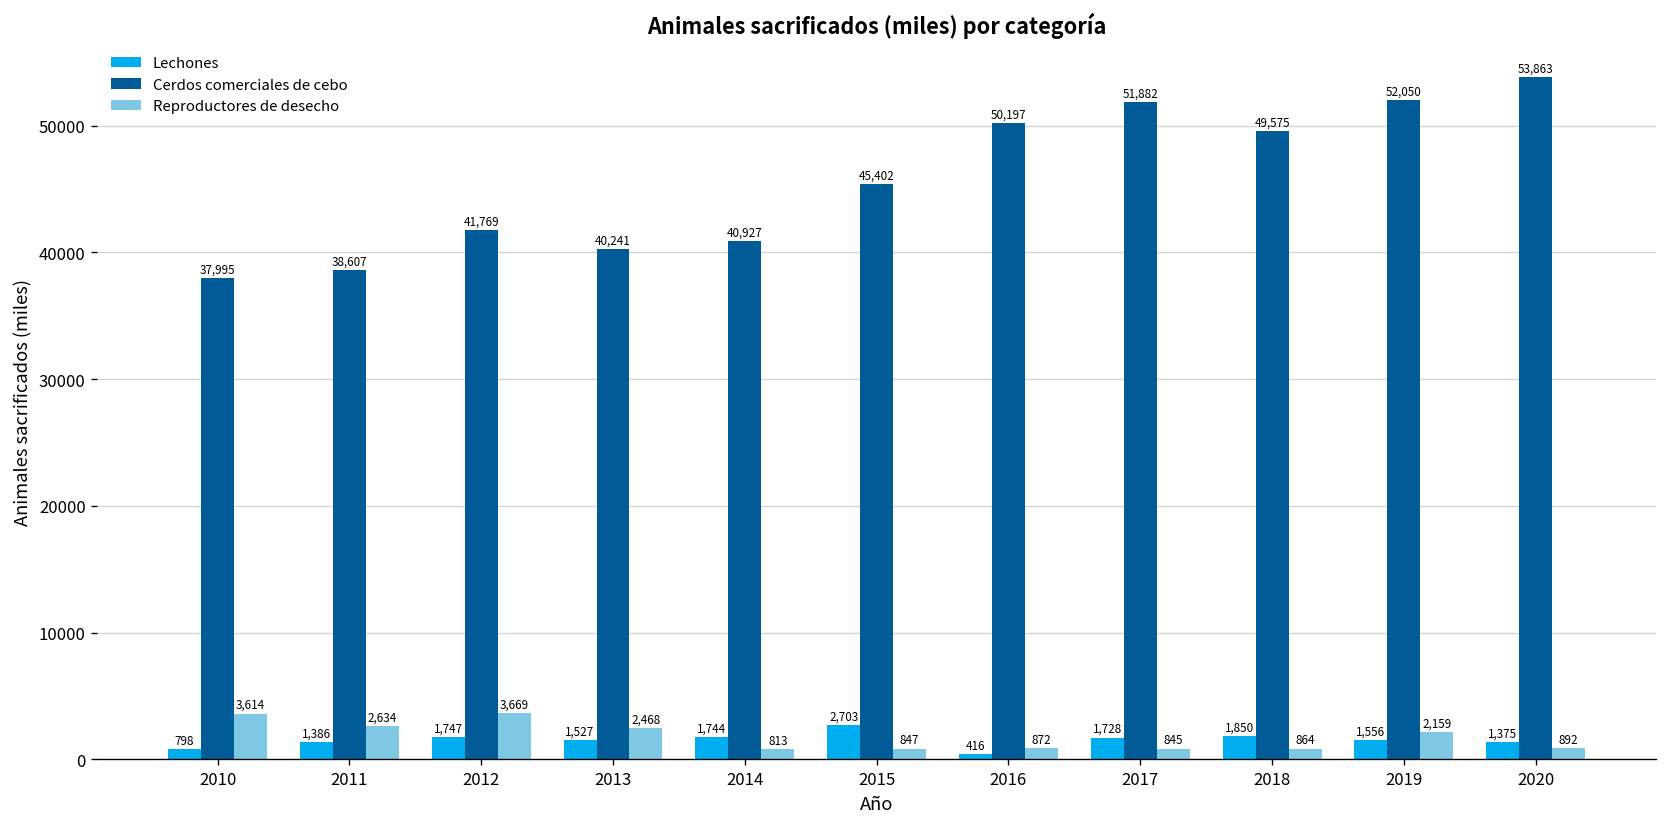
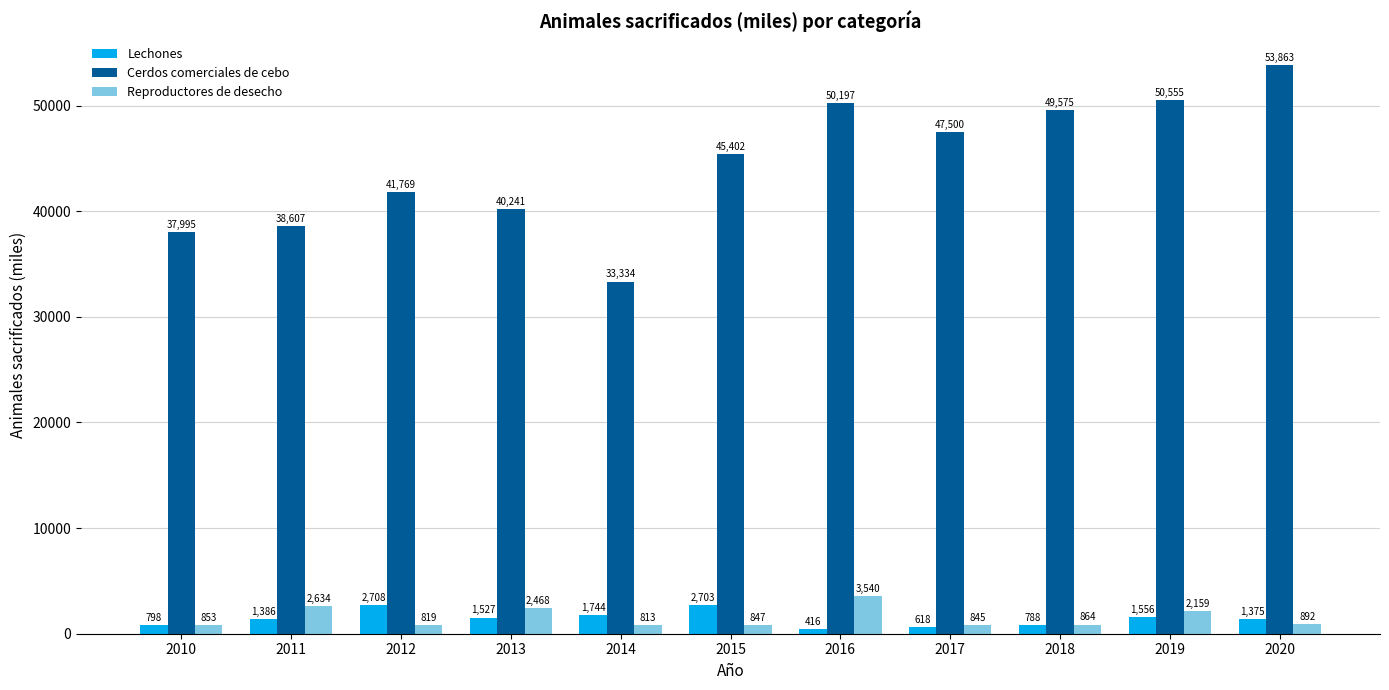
Reproductores de desecho, 2010: 3,614 -> 853
Lechones, 2012: 1,747 -> 2,708
Reproductores de desecho, 2012: 3,669 -> 819
Cerdos comerciales de cebo, 2014: 40,927 -> 33,334
Reproductores de desecho, 2016: 872 -> 3,540
Lechones, 2017: 1,728 -> 618
Cerdos comerciales de cebo, 2017: 51,882 -> 47,500
Lechones, 2018: 1,850 -> 788
Cerdos comerciales de cebo, 2019: 52,050 -> 50,555
